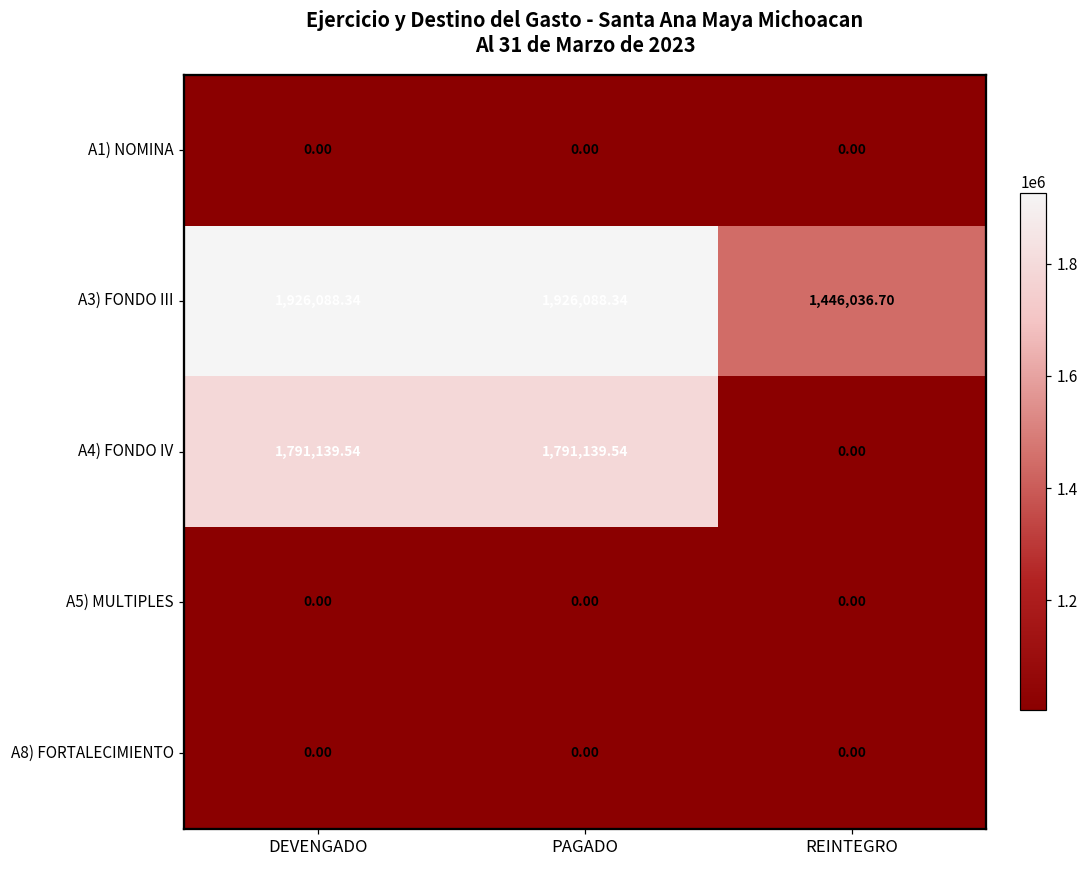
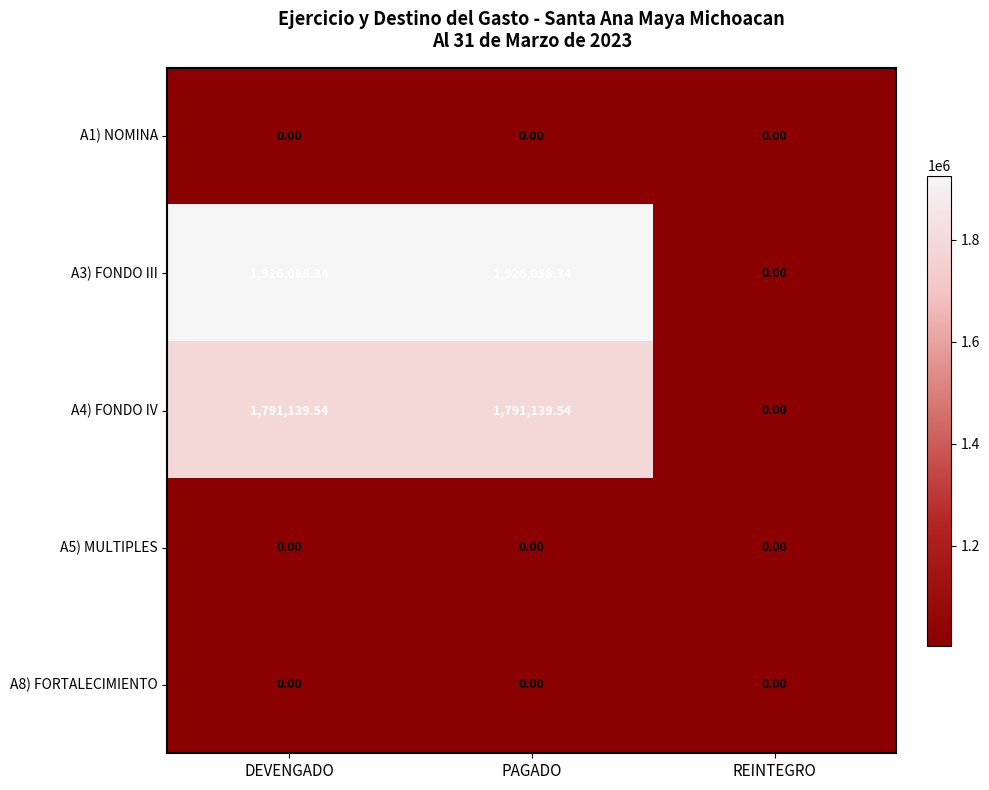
A3) FONDO III, REINTEGRO: 1,446,036.70 -> 0.00
